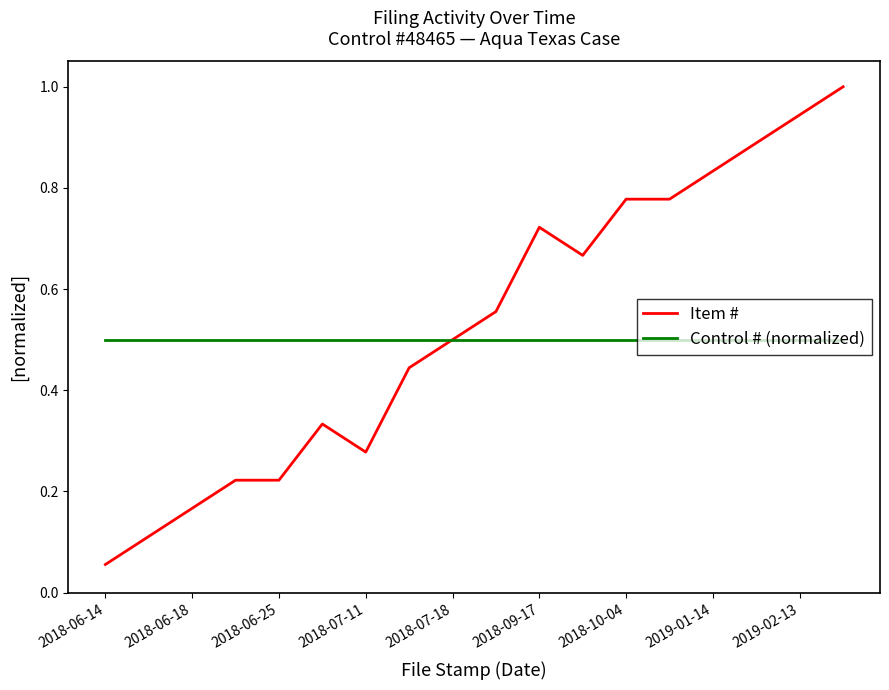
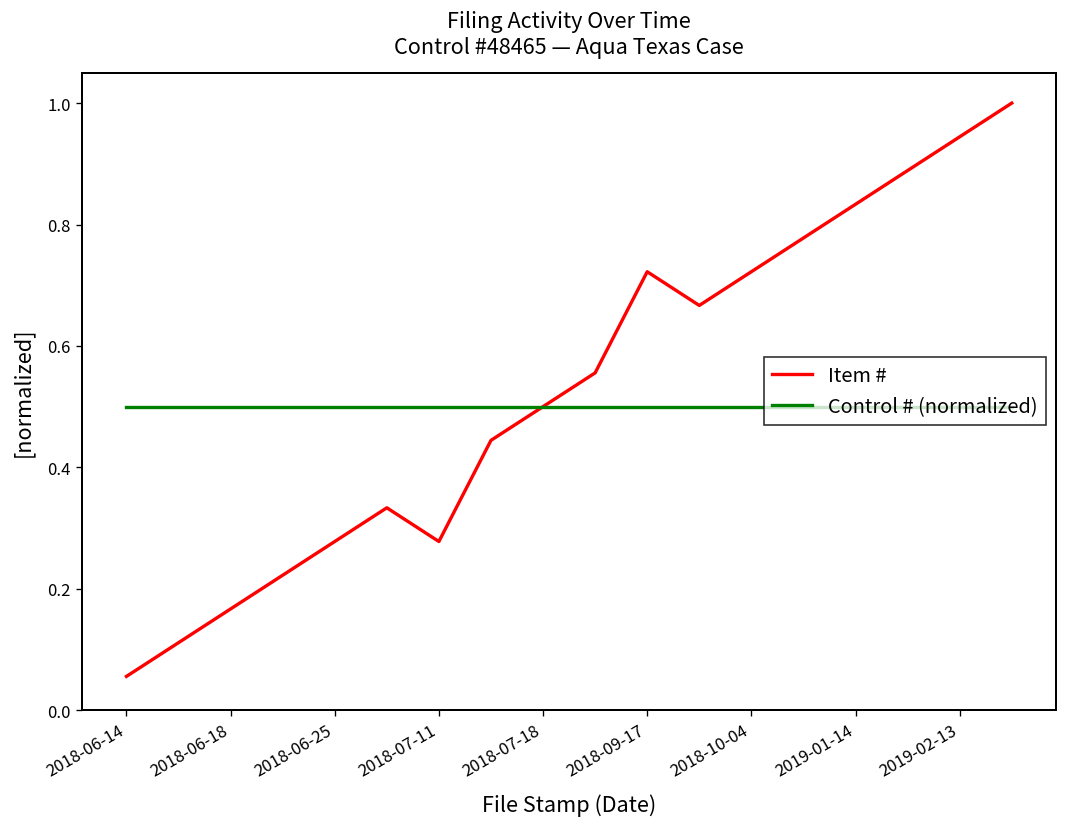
Item #, 2018-06-25: 0.22 -> 0.28
Item #, 2018-10-04: 0.78 -> 0.72
